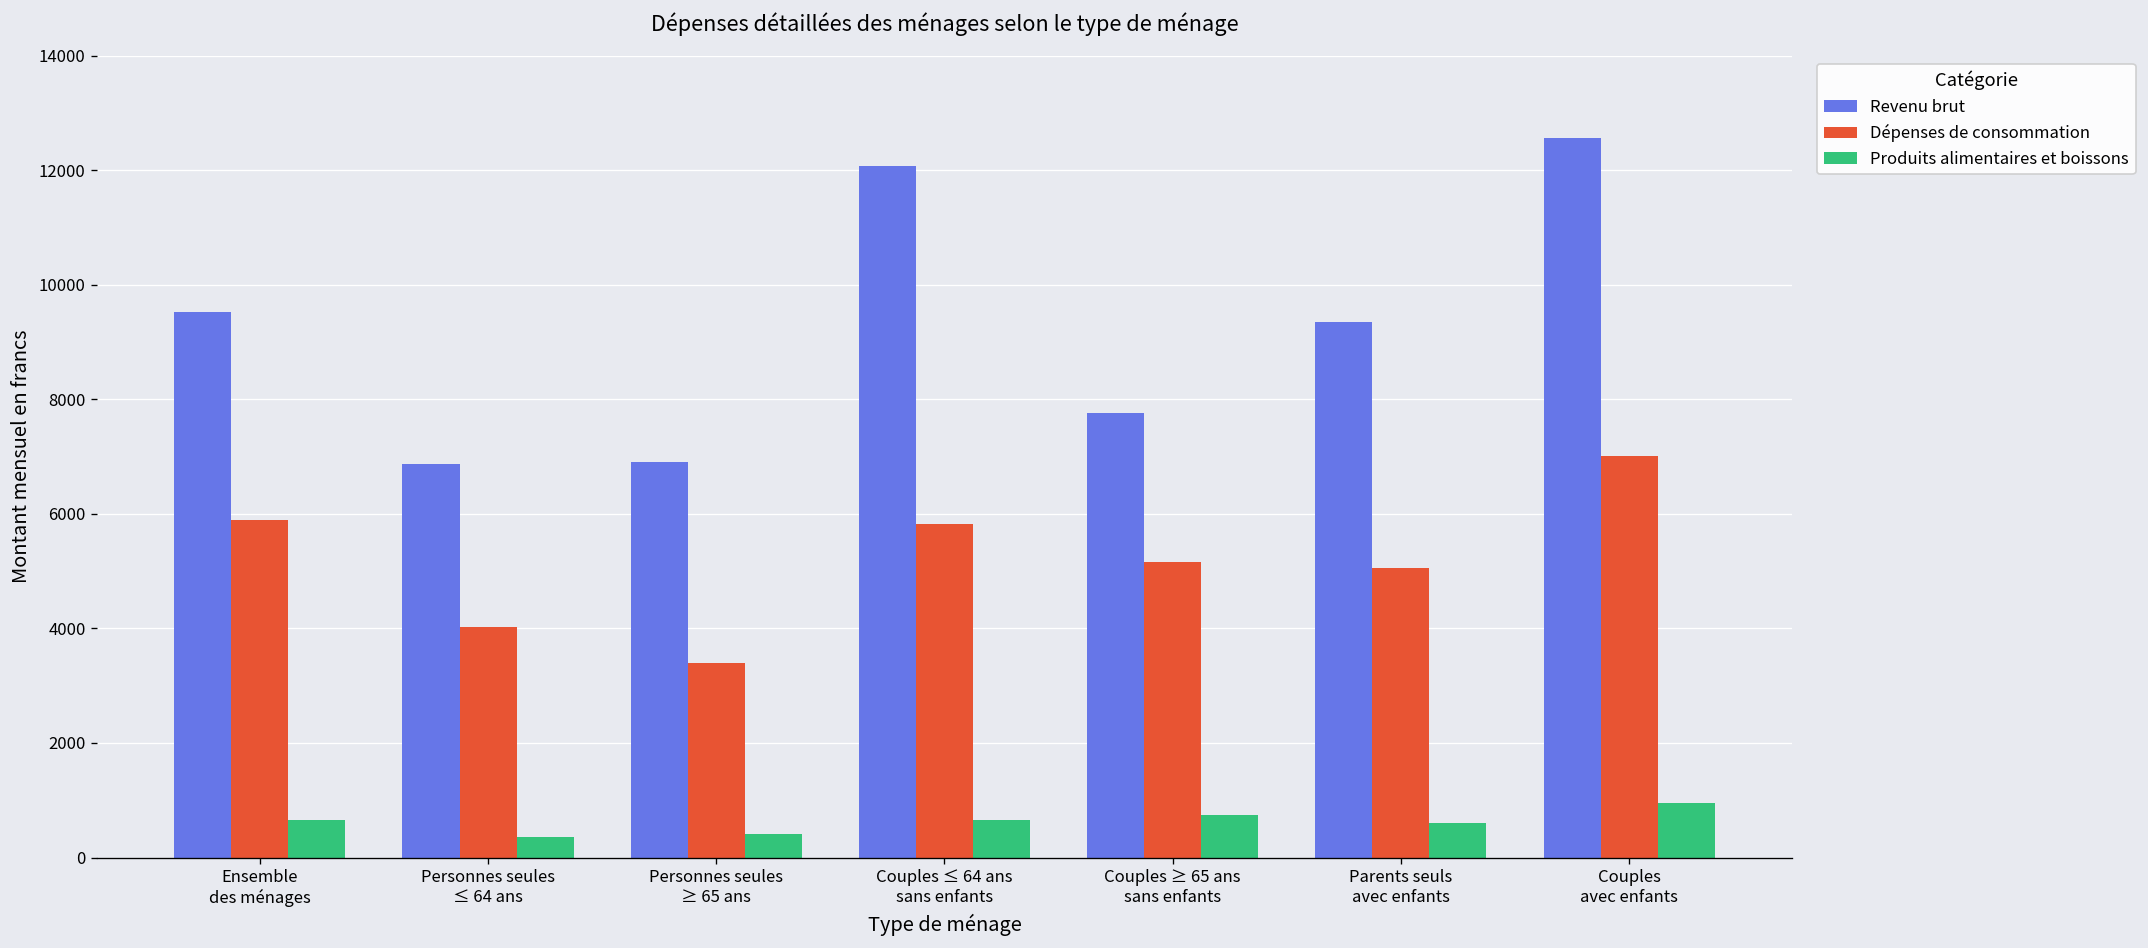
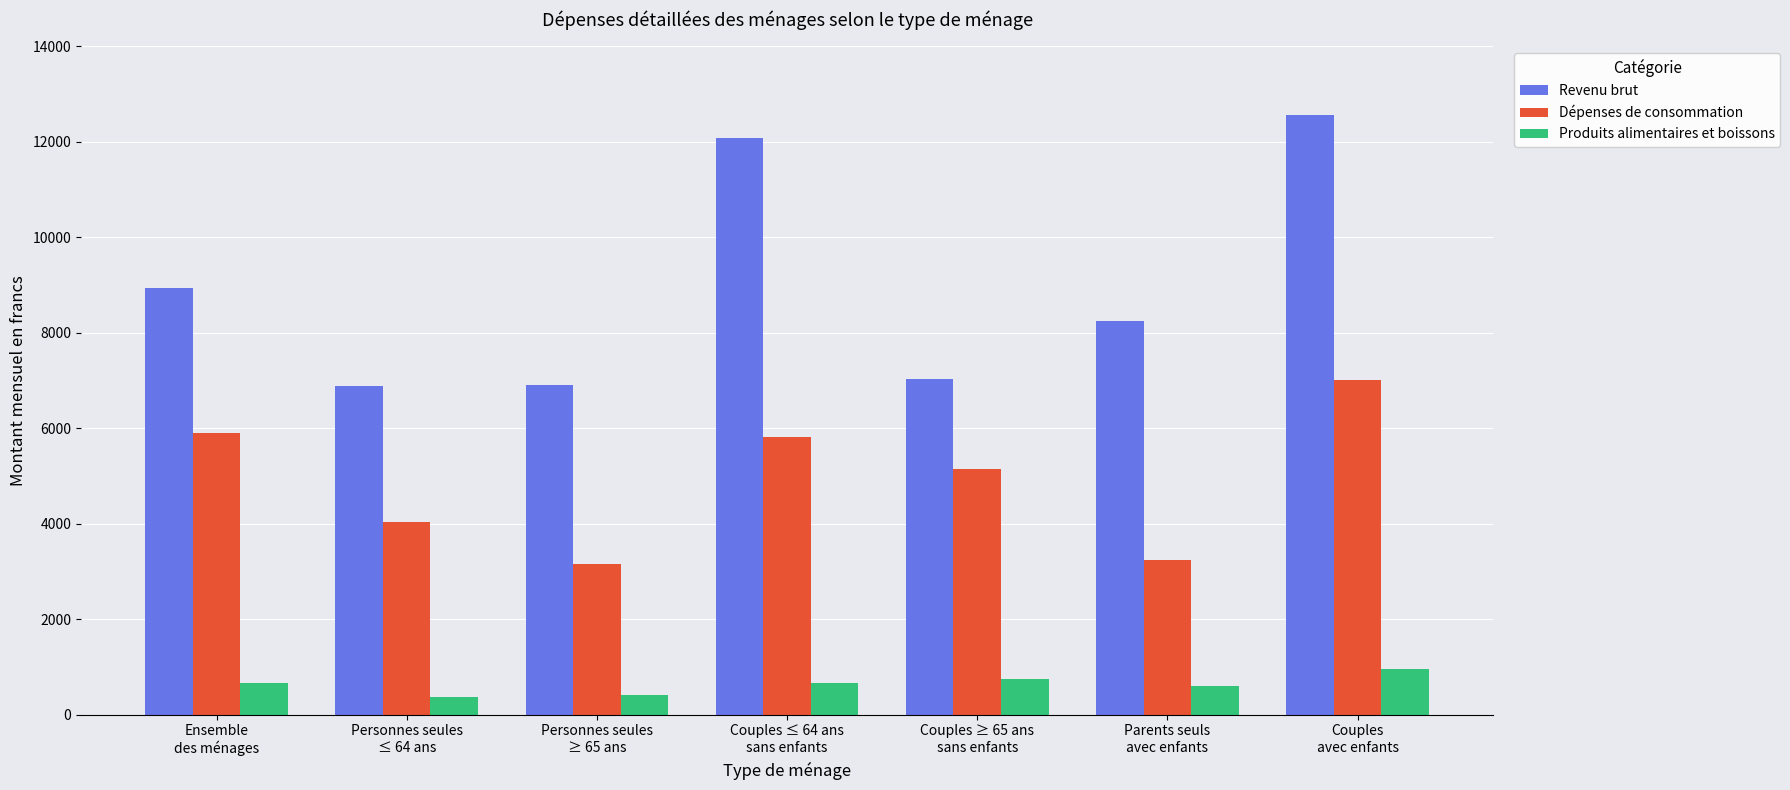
Revenu brut, Ensemble des ménages: 9500 -> 8900
Dépenses de consommation, Personnes seules ≥ 65 ans: 3400 -> 3200
Revenu brut, Couples ≥ 65 ans sans enfants: 7800 -> 7000
Revenu brut, Parents seuls avec enfants: 9300 -> 8300
Dépenses de consommation, Parents seuls avec enfants: 5100 -> 3200
